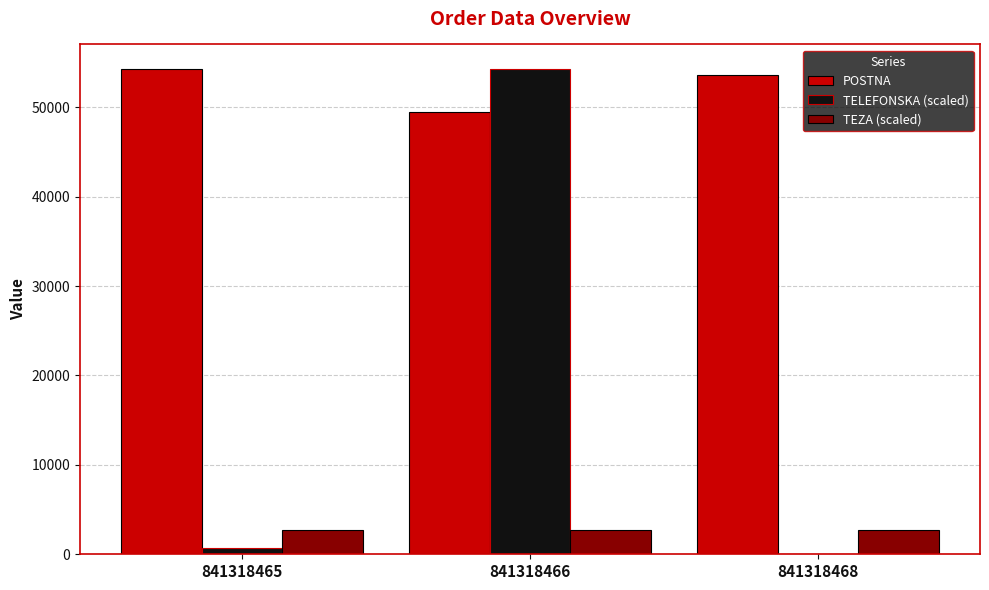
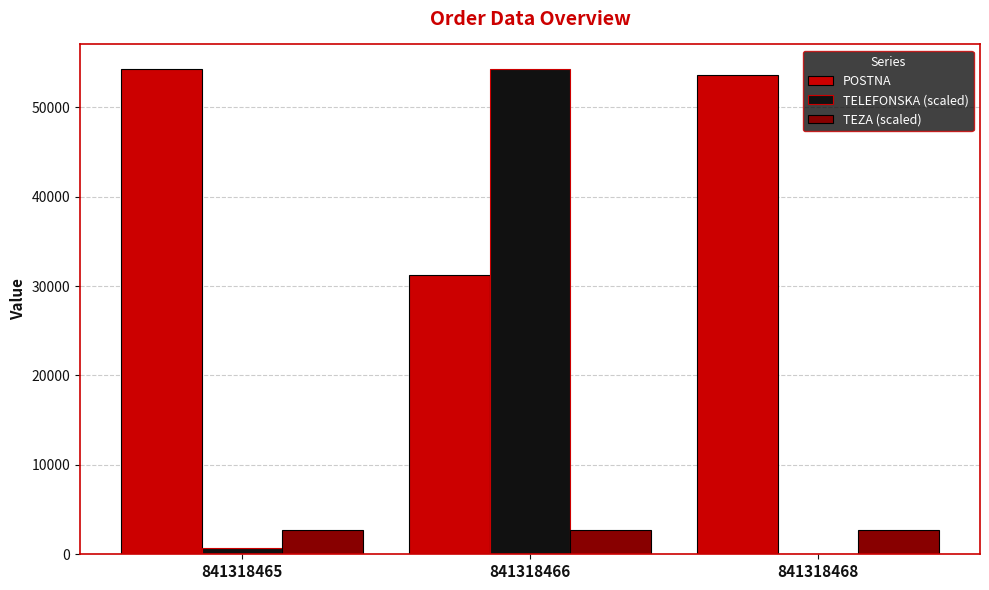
POSTNA, 841318466: 49000 -> 31000
